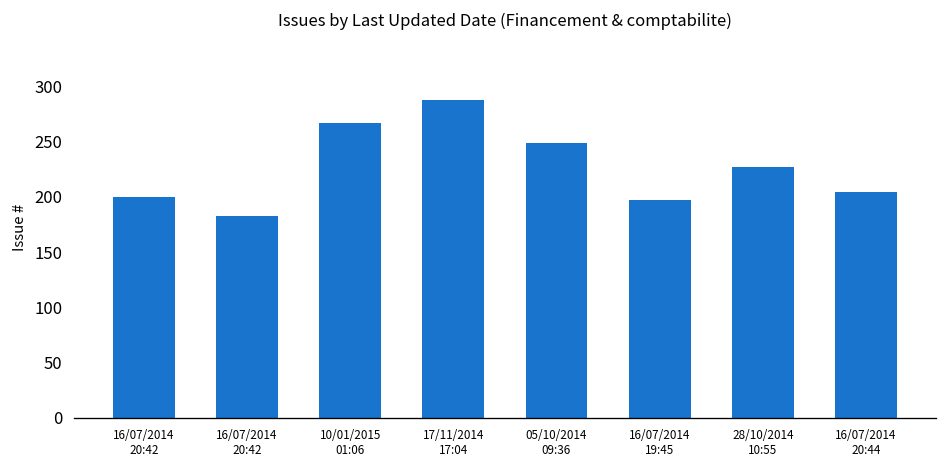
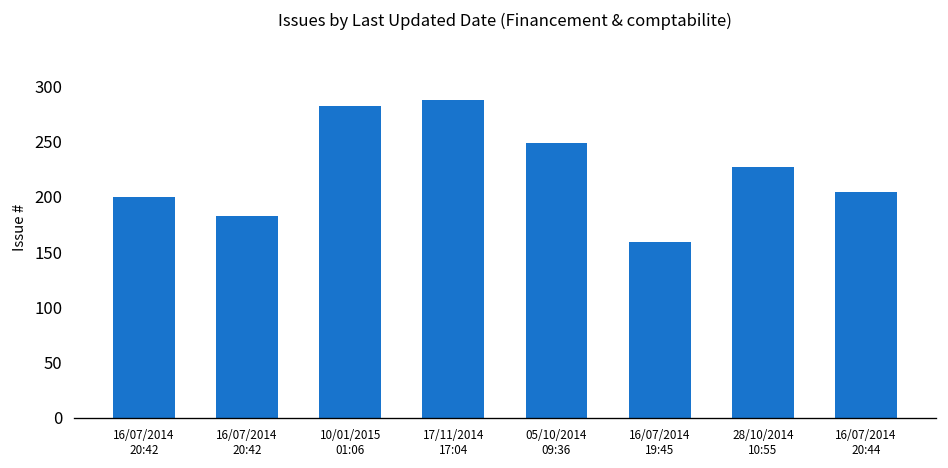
10/01/2015 01:06: 270 -> 280
16/07/2014 19:45: 200 -> 160
